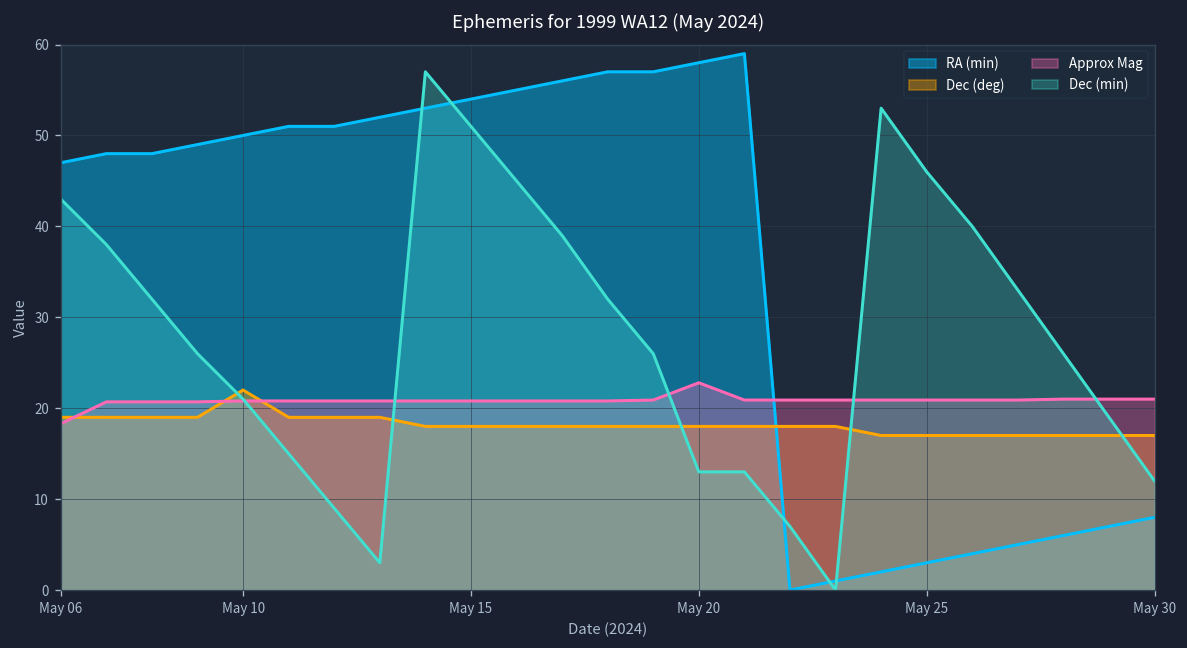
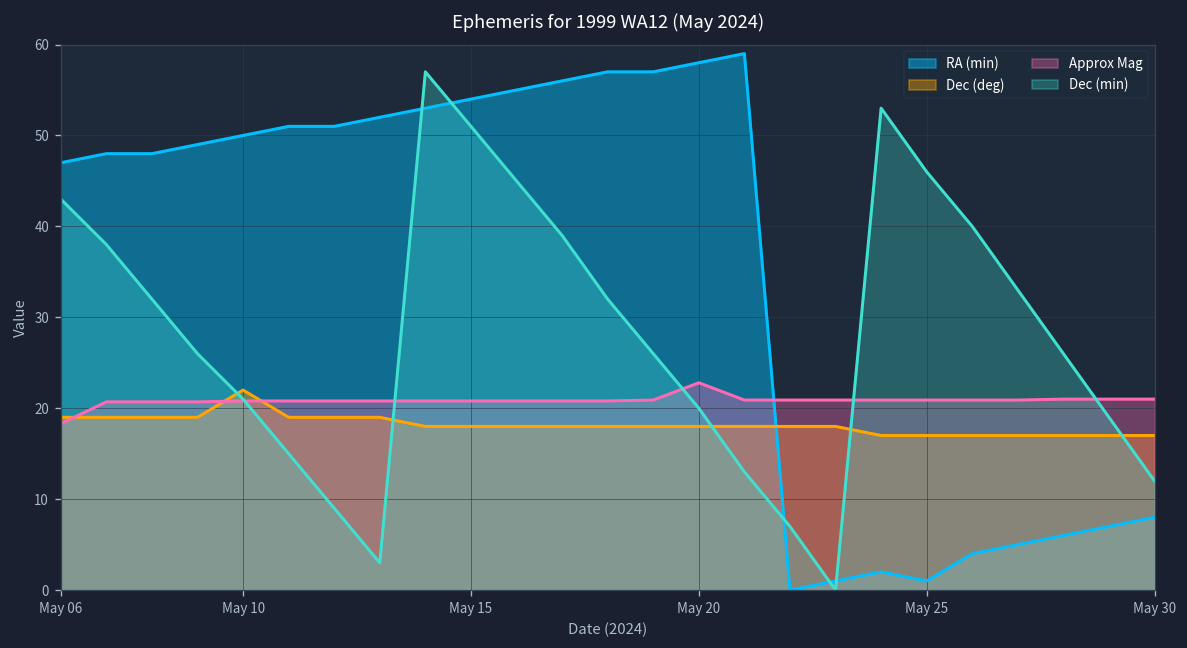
Dec (min), May 20: 13 -> 20
RA (min), May 25: 3 -> 1
